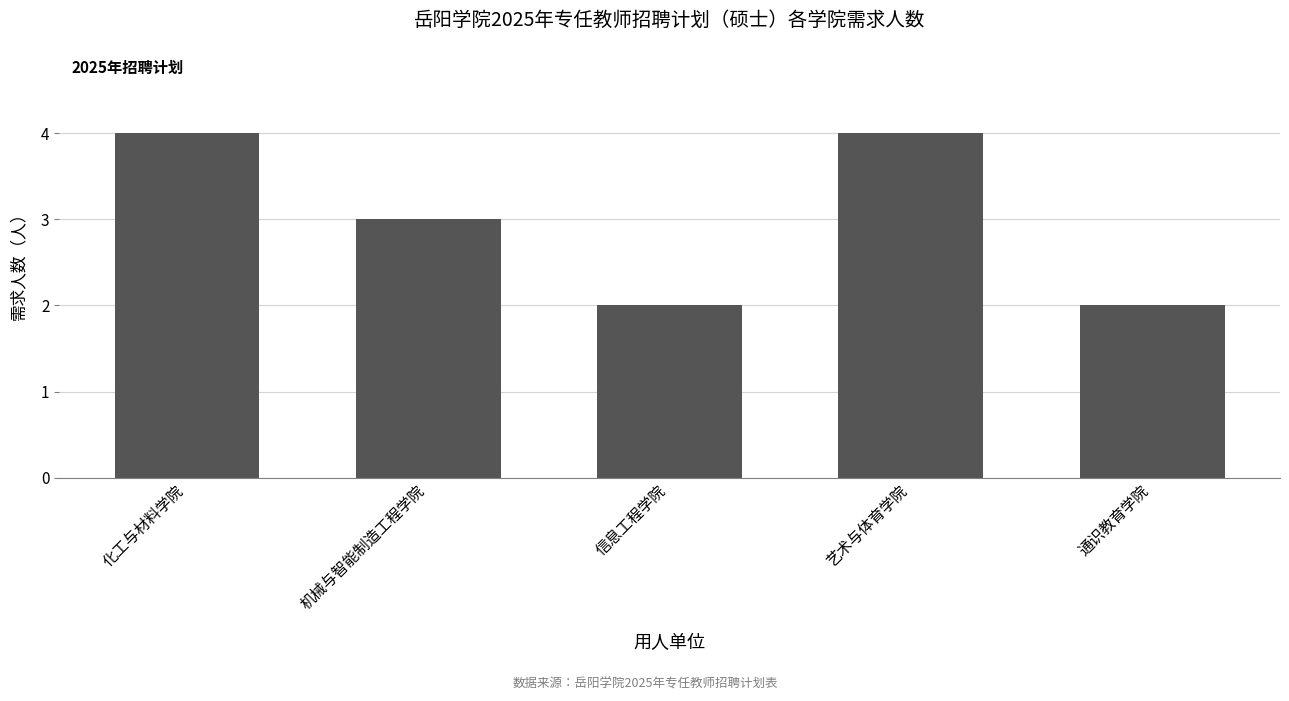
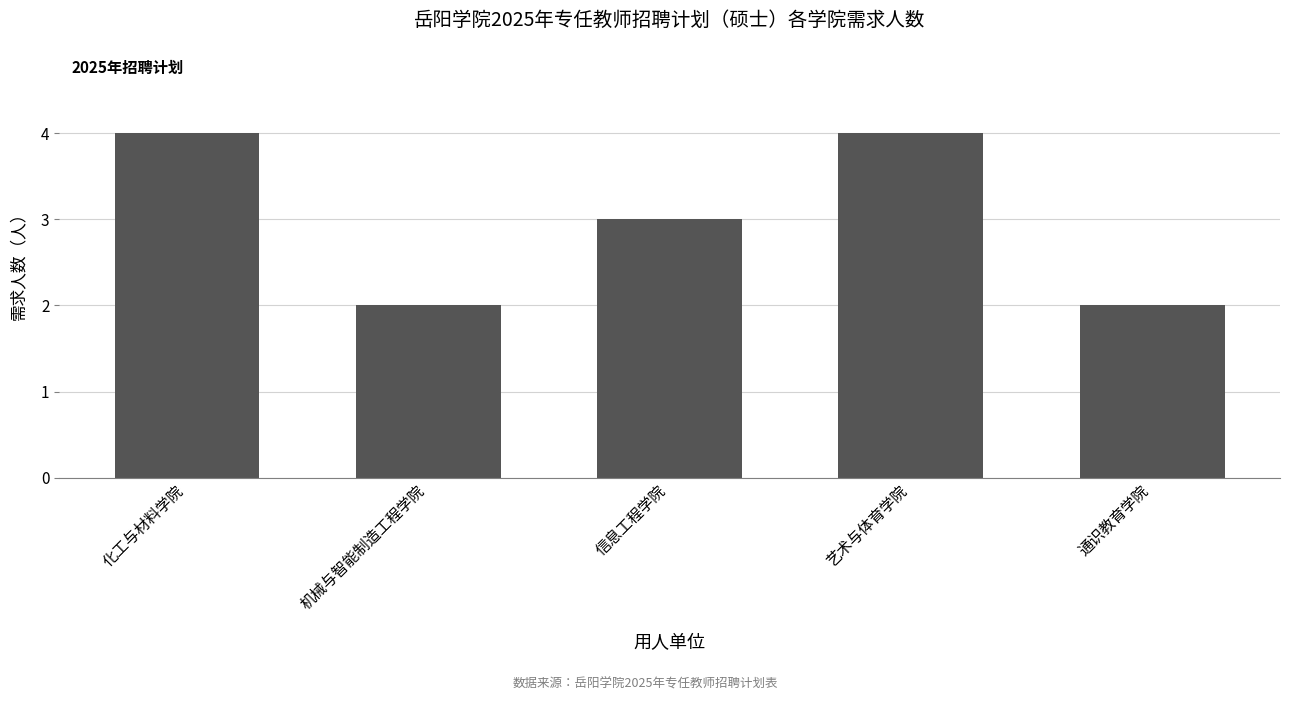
机械与智能制造工程学院: 3 -> 2
信息工程学院: 2 -> 3
